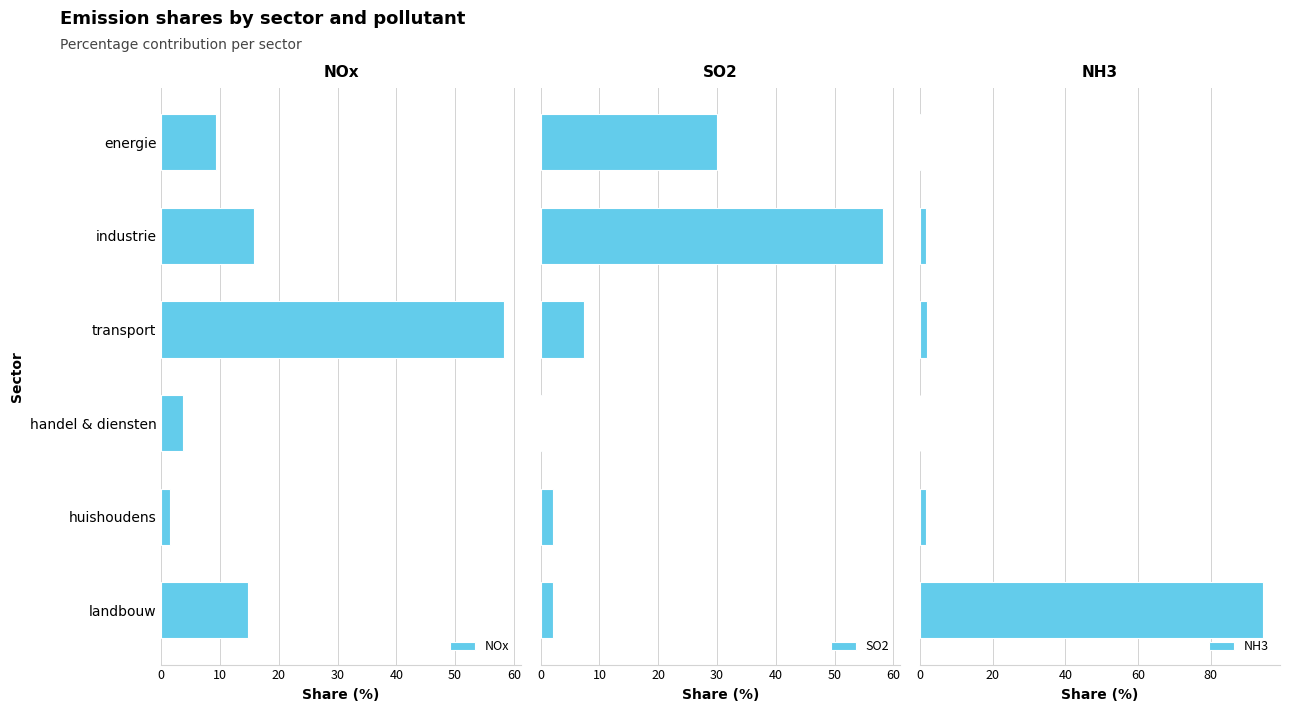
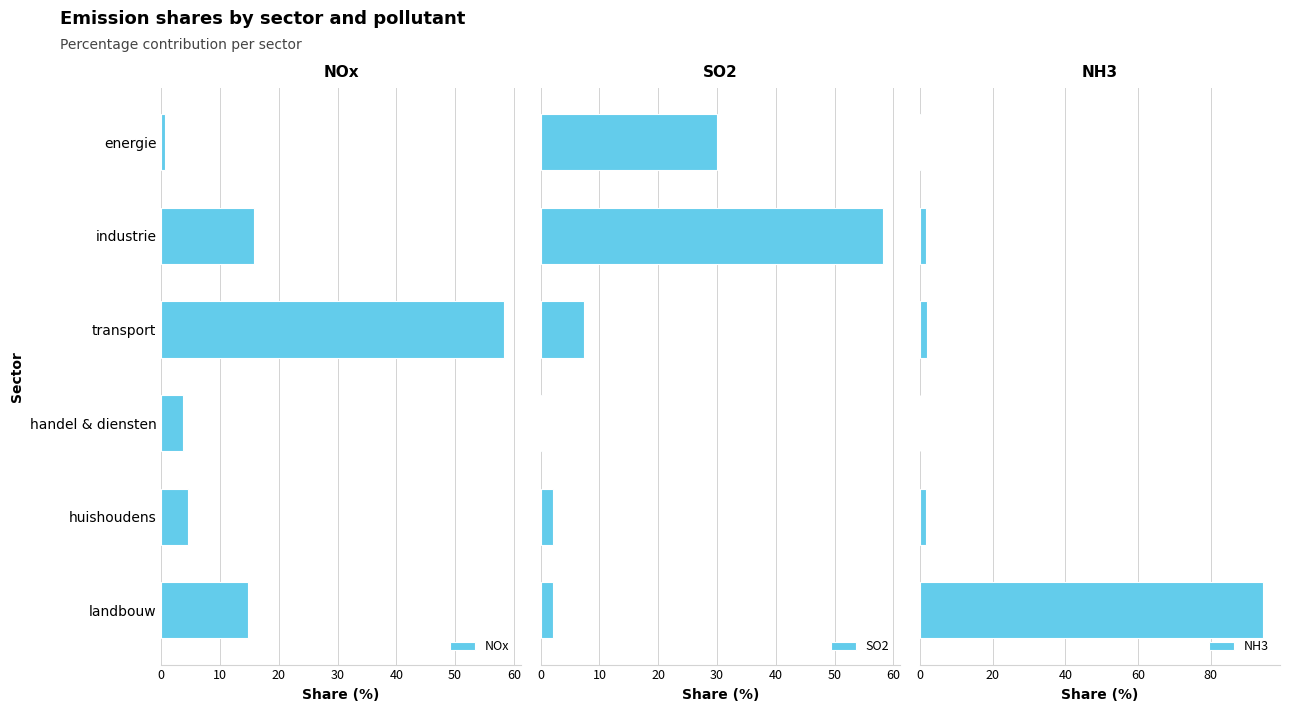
NOx, energie: 9 -> 1
NOx, huishoudens: 2 -> 5
